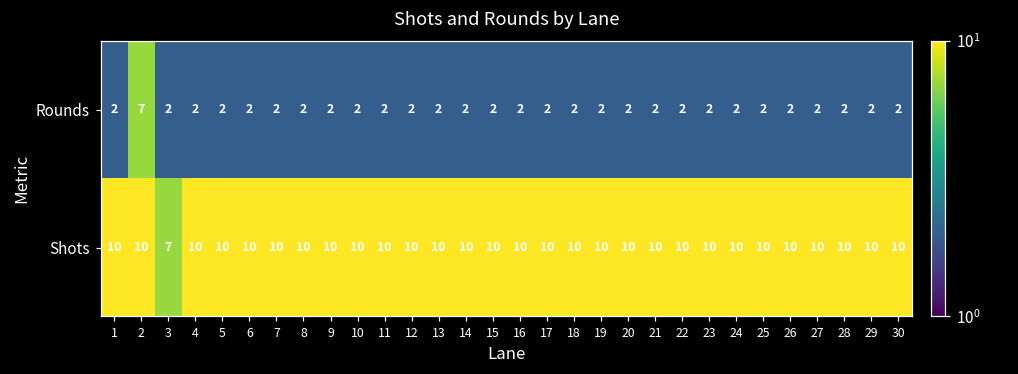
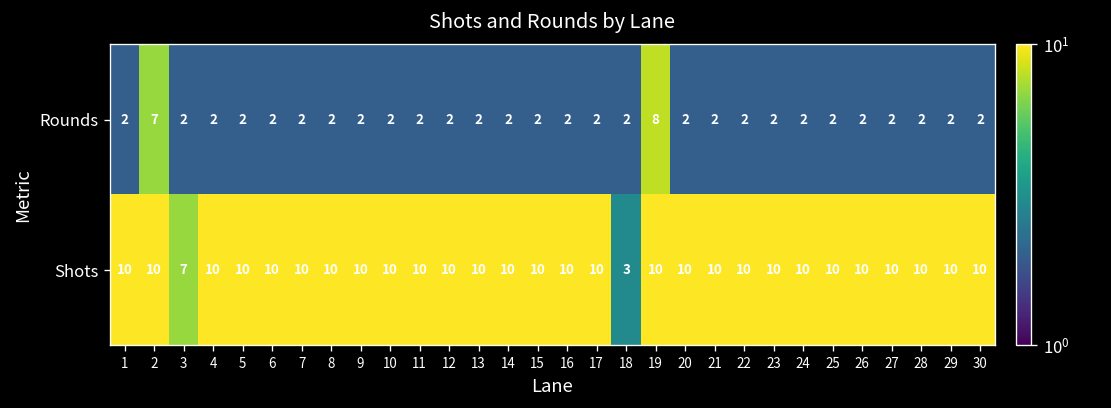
Rounds, 19: 2 -> 8
Shots, 18: 10 -> 3
